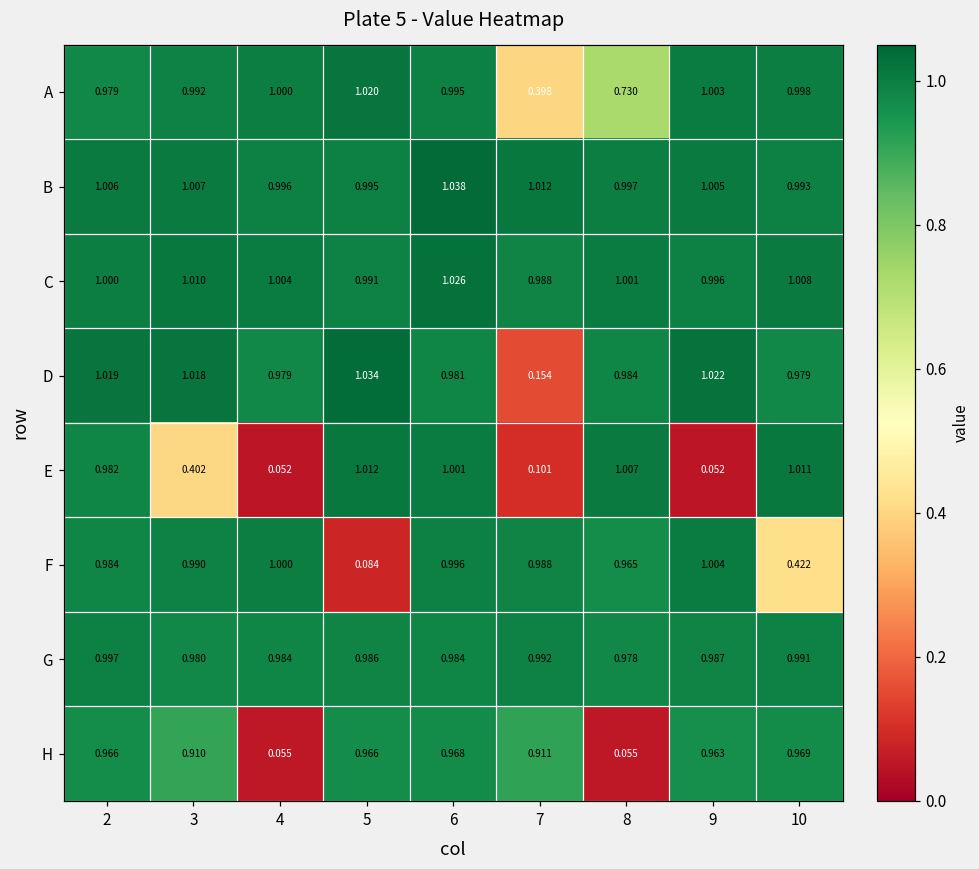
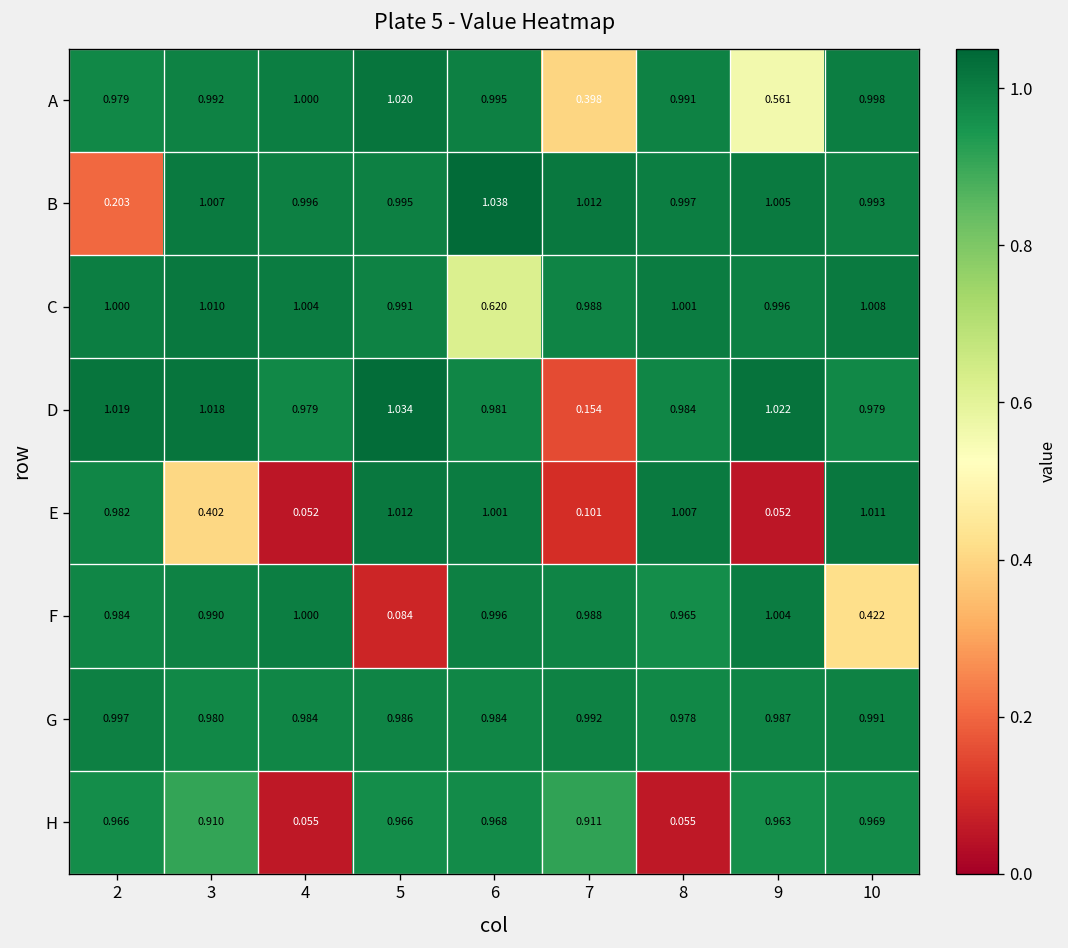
A, 8: 0.730 -> 0.991
A, 9: 1.003 -> 0.561
B, 2: 1.006 -> 0.203
C, 6: 1.026 -> 0.620
